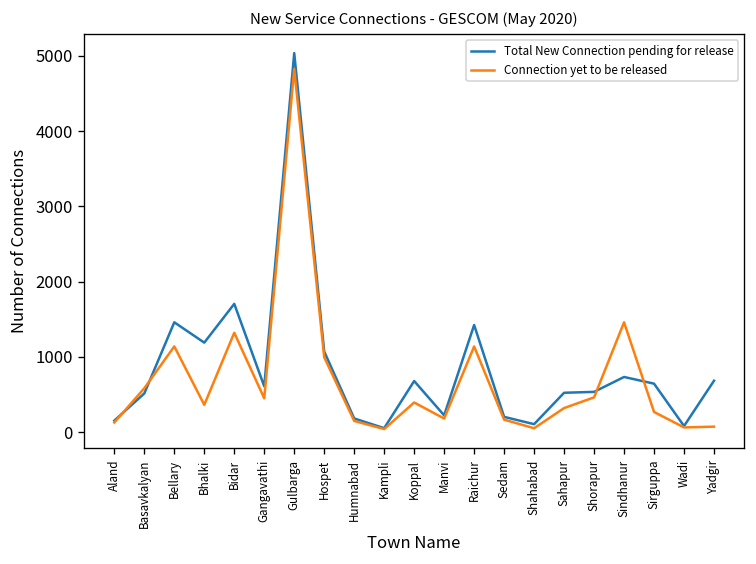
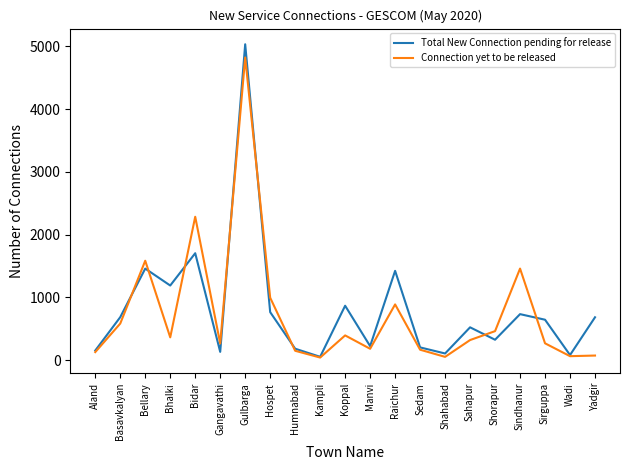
Total New Connection pending for release, Basavkalyan: 500 -> 700
Connection yet to be released, Bellary: 1100 -> 1600
Connection yet to be released, Bidar: 1300 -> 2300
Total New Connection pending for release, Gangavathi: 600 -> 100
Connection yet to be released, Gangavathi: 500 -> 300
Total New Connection pending for release, Hospet: 1100 -> 800
Total New Connection pending for release, Koppal: 700 -> 900
Connection yet to be released, Raichur: 1100 -> 900
Total New Connection pending for release, Shorapur: 500 -> 300
